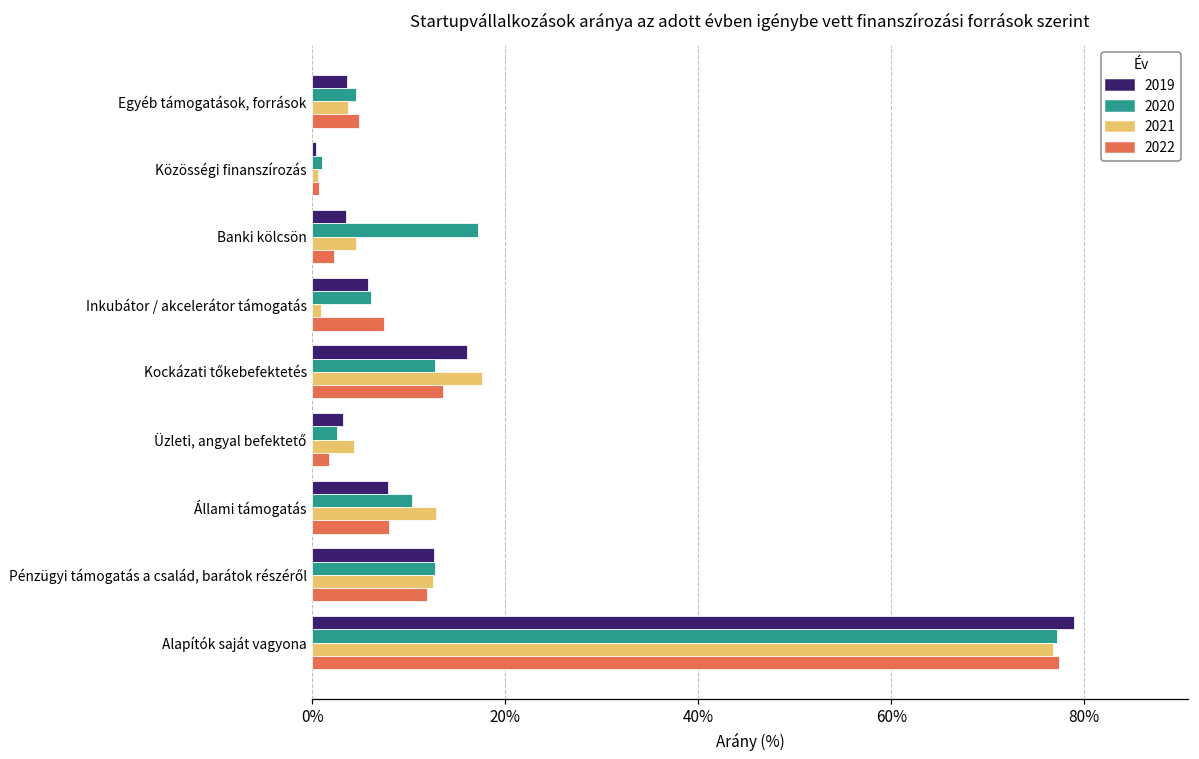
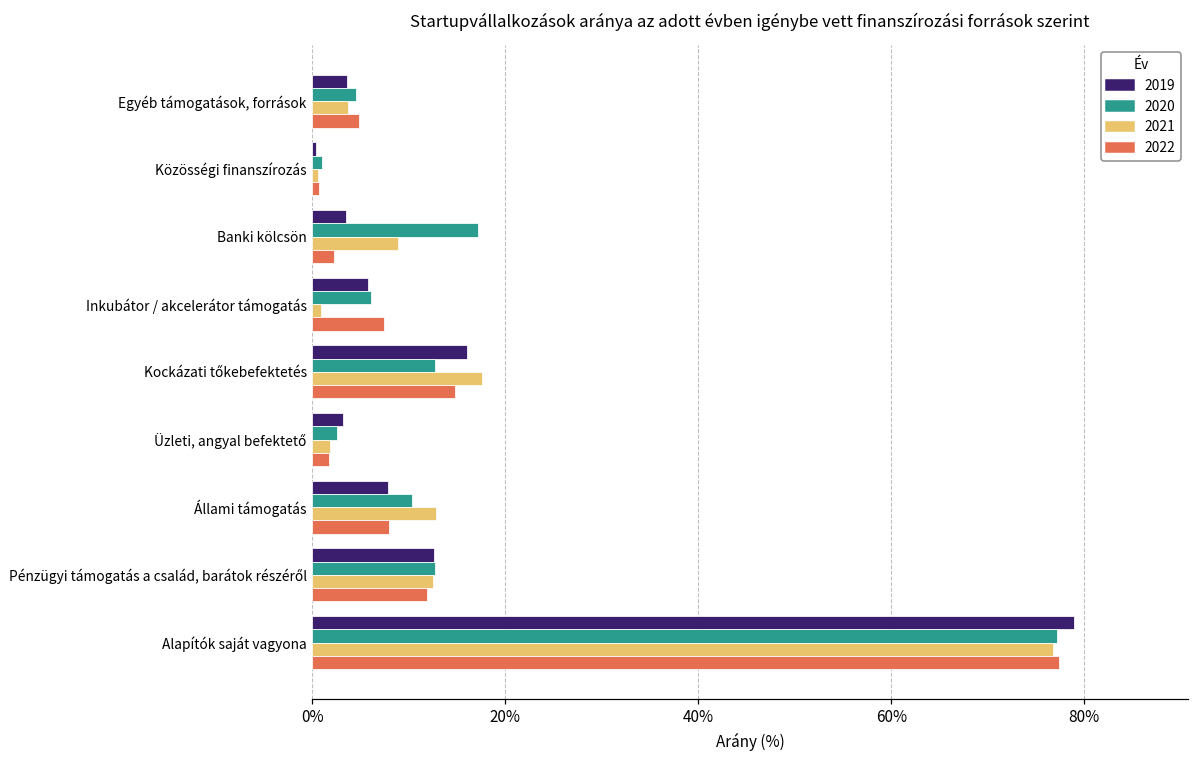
2021, Banki kölcsön: 5% -> 9%
2022, Kockázati tőkebefektetés: 14% -> 15%
2021, Üzleti, angyal befektető: 4% -> 2%
